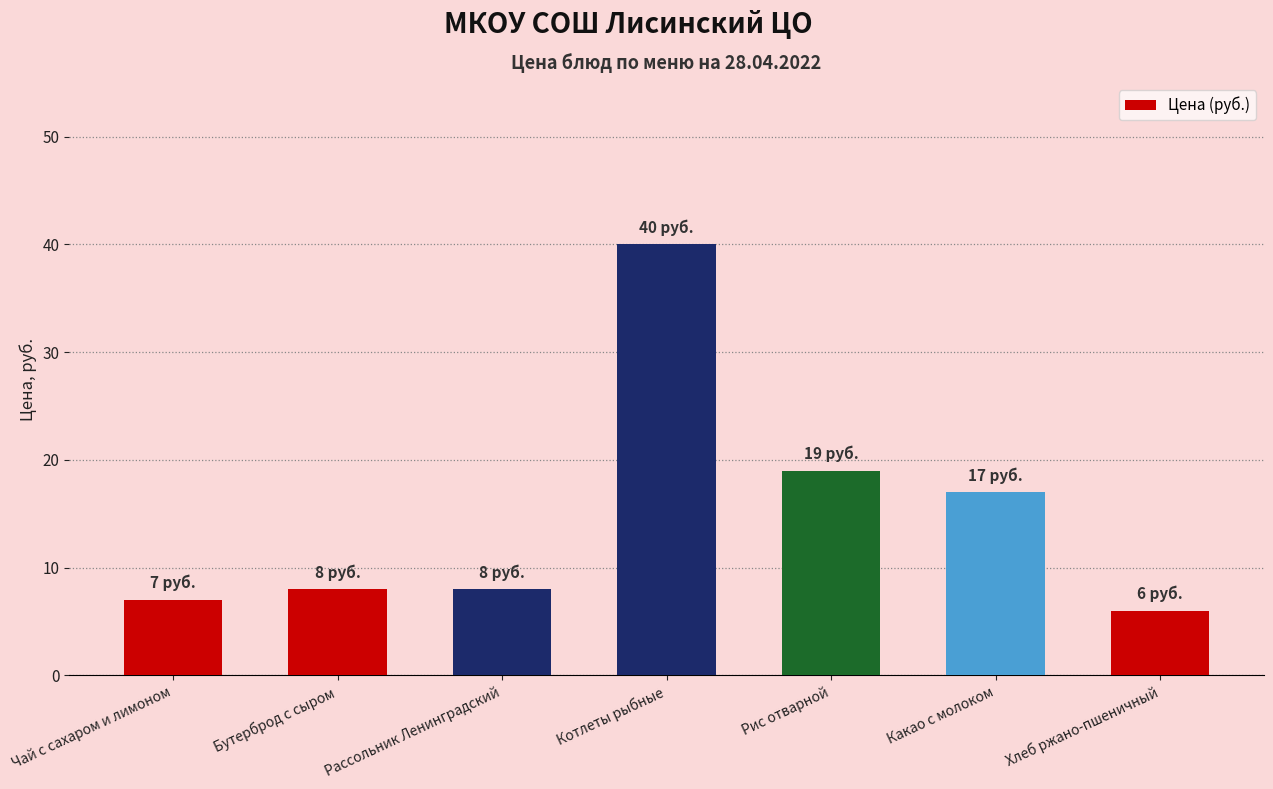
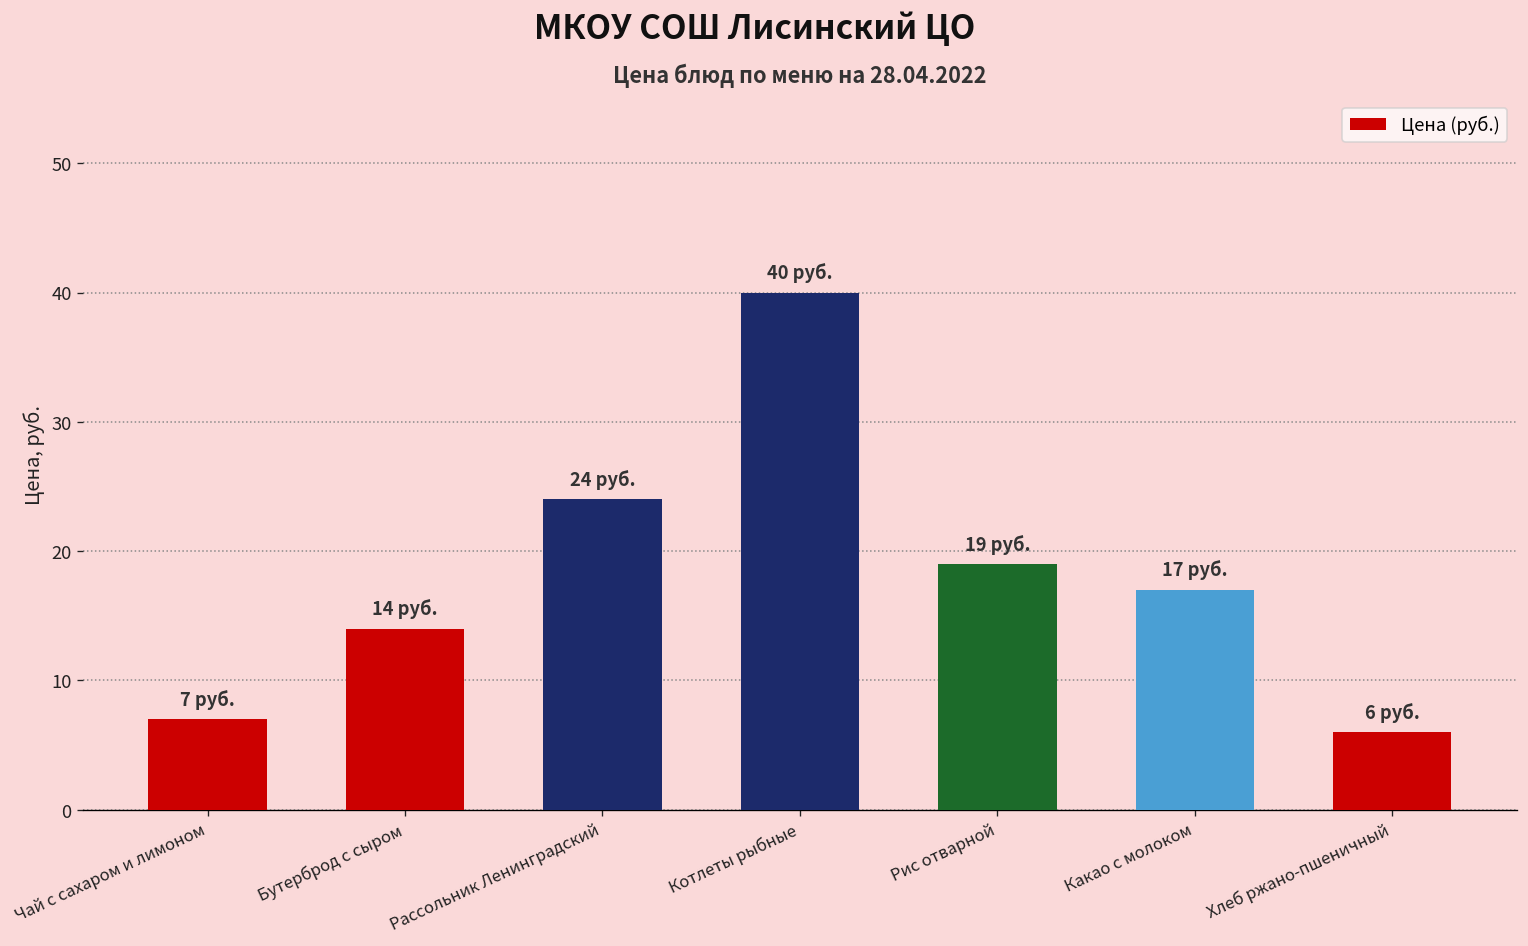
Бутерброд с сыром: 8 -> 14
Рассольник Ленинградский: 8 -> 24
